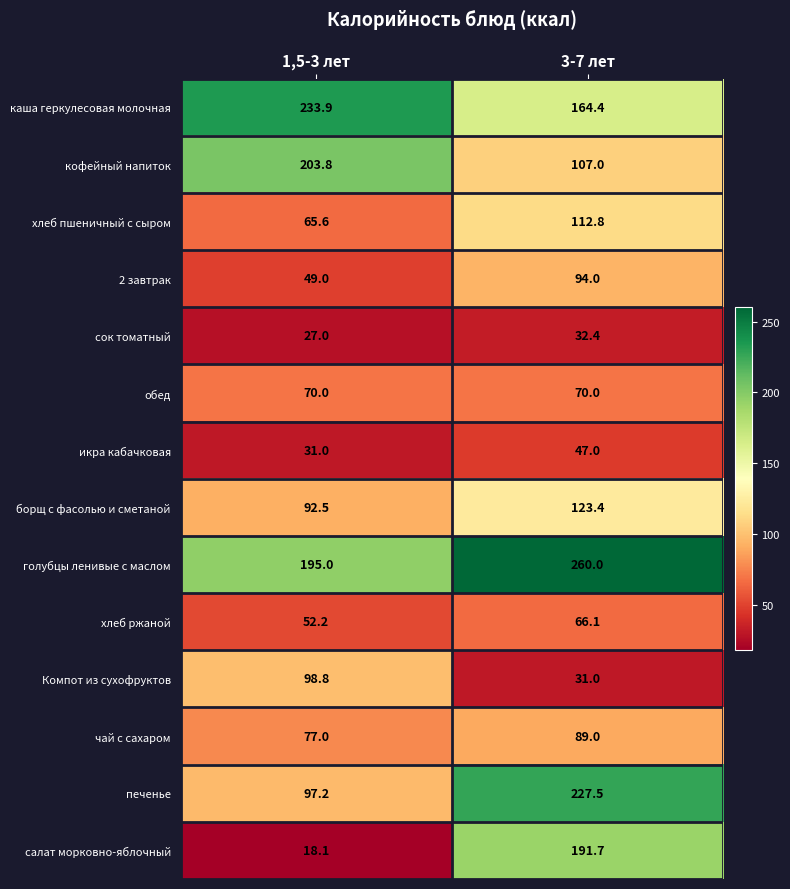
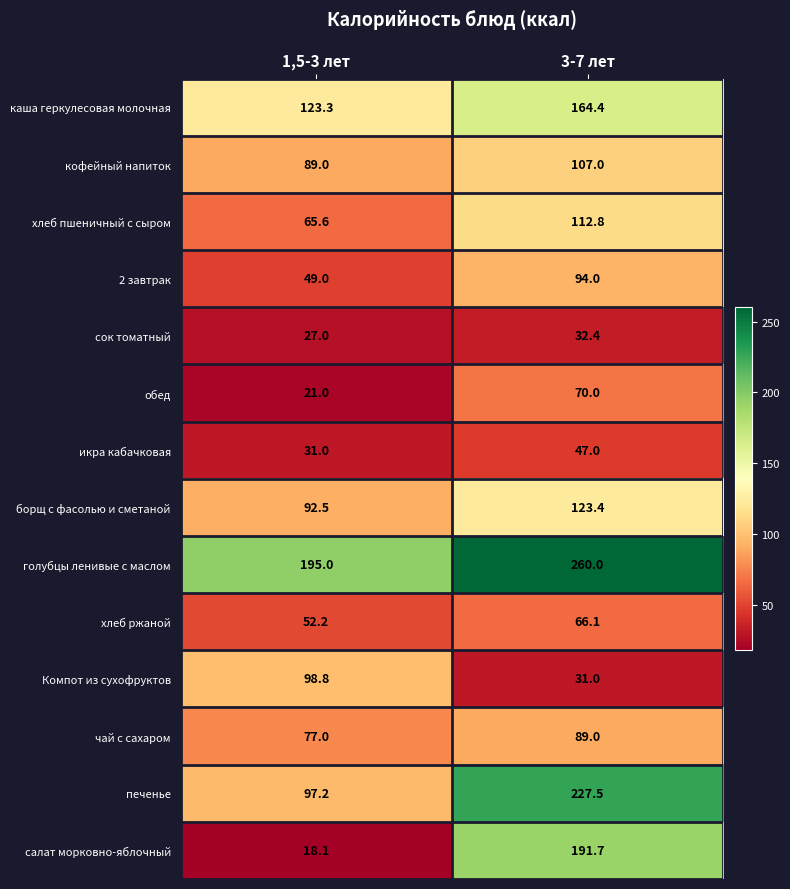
каша геркулесовая молочная, 1,5-3 лет: 233.9 -> 123.3
кофейный напиток, 1,5-3 лет: 203.8 -> 89.0
обед, 1,5-3 лет: 70.0 -> 21.0
